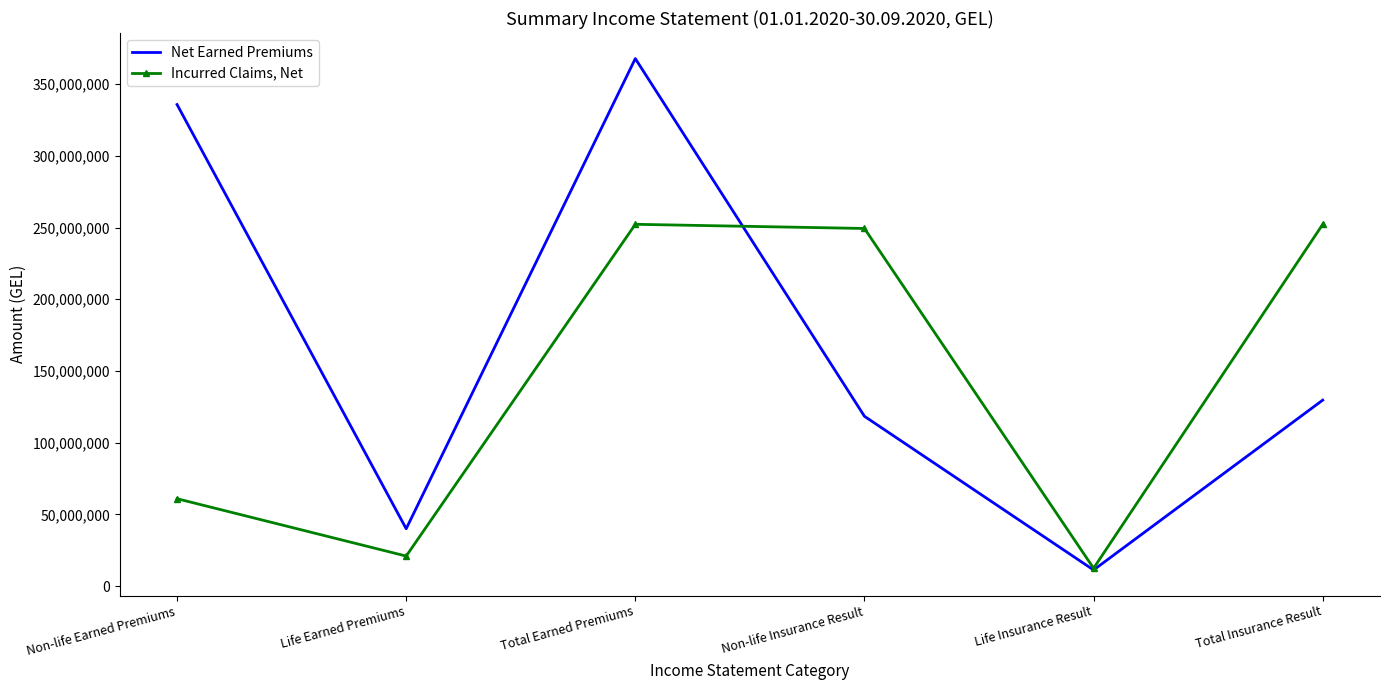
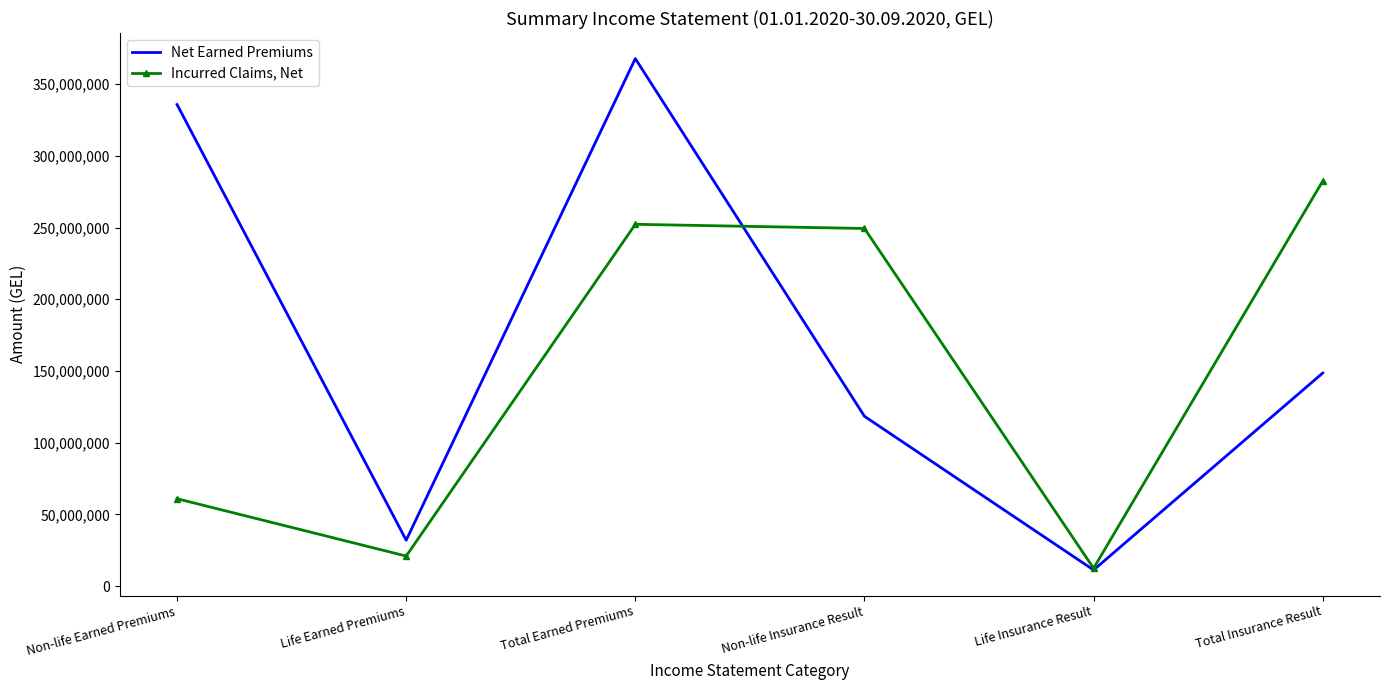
Net Earned Premiums, Life Earned Premiums: 40,000,000 -> 32,000,000
Net Earned Premiums, Total Insurance Result: 130,000,000 -> 149,000,000
Incurred Claims, Net, Total Insurance Result: 252,000,000 -> 282,000,000
